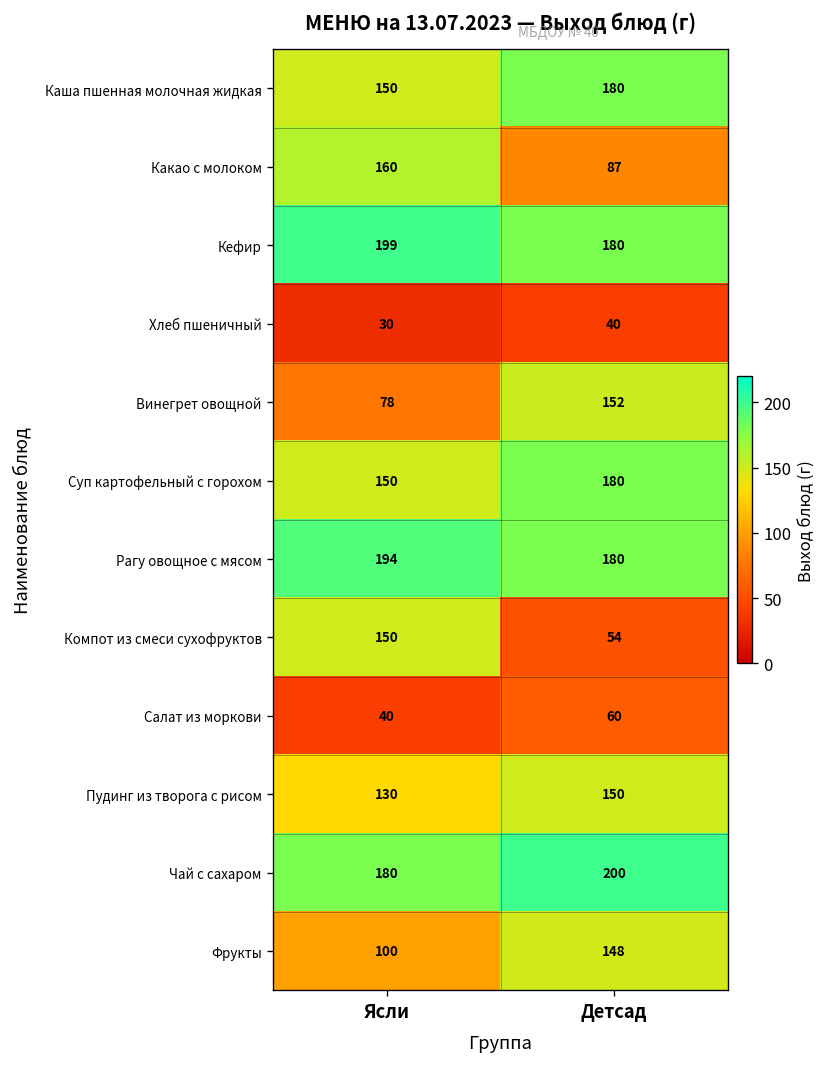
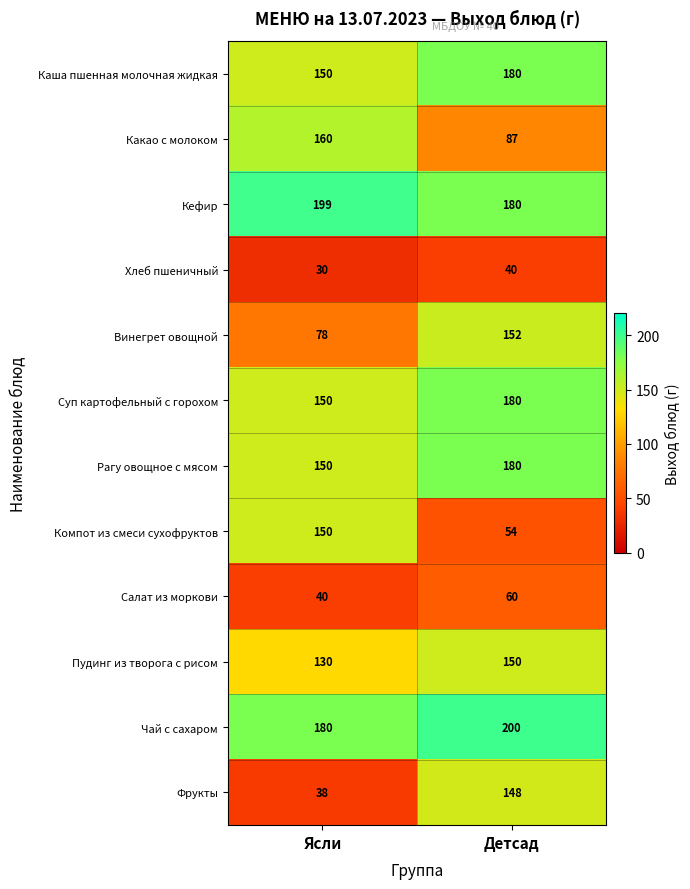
Рагу овощное с мясом, Ясли: 194 -> 150
Фрукты, Ясли: 100 -> 38
